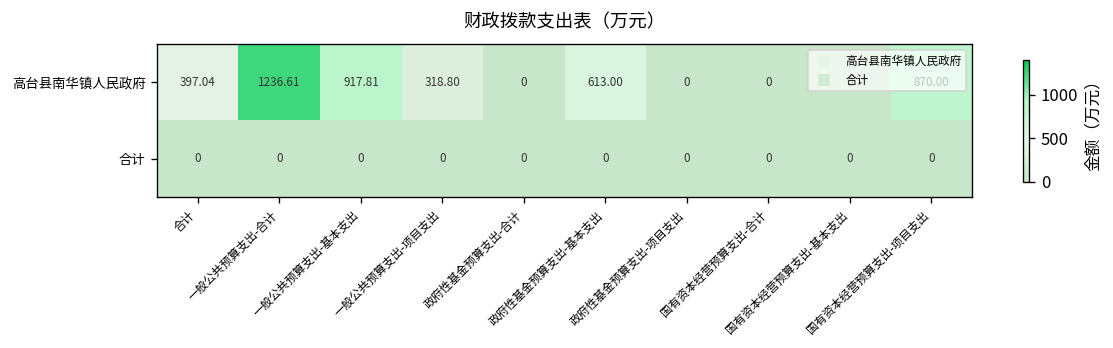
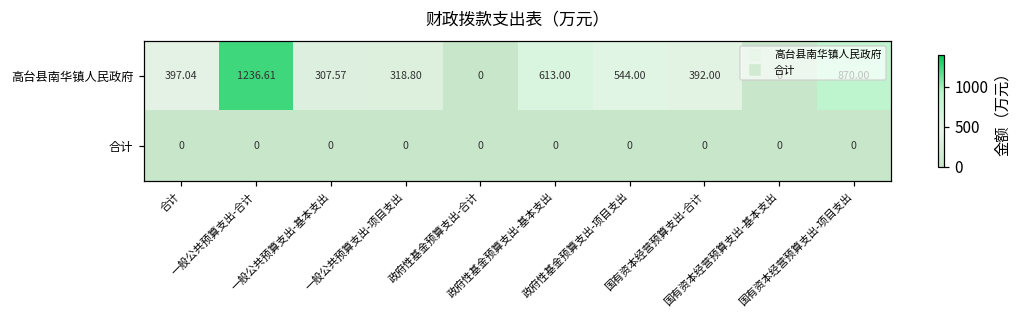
高台县南华镇人民政府, 一般公共预算支出-基本支出: 917.81 -> 307.57
高台县南华镇人民政府, 政府性基金预算支出-项目支出: 0 -> 544.00
高台县南华镇人民政府, 国有资本经营预算支出-合计: 0 -> 392.00
